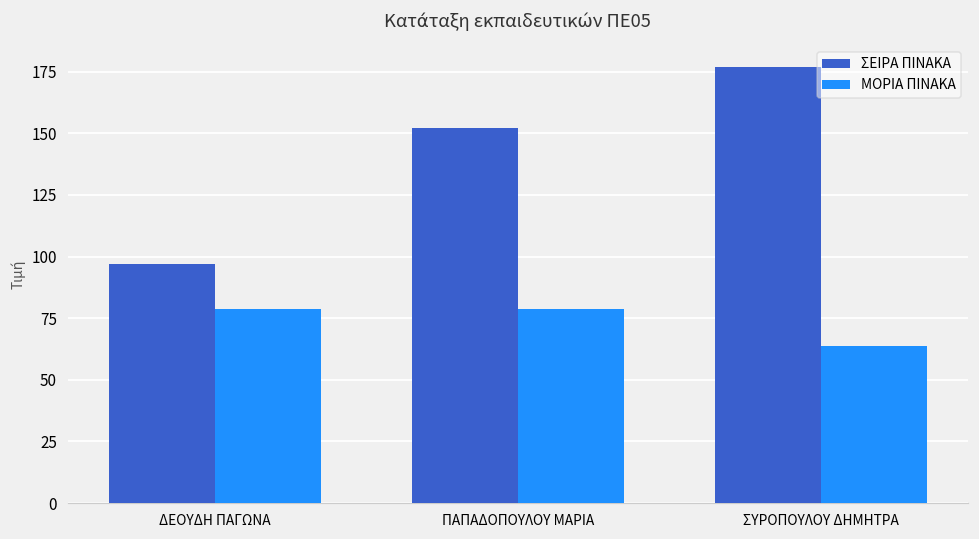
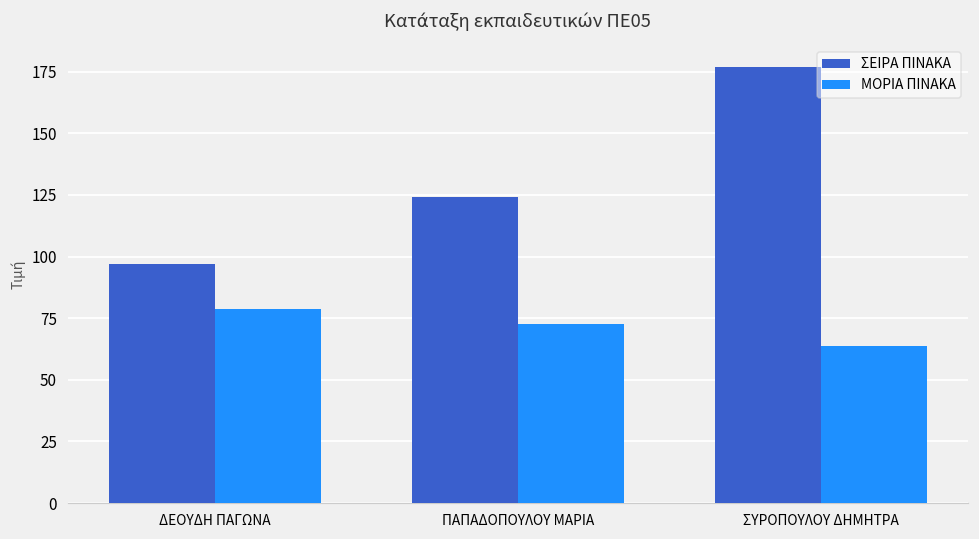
ΣΕΙΡΑ ΠΙΝΑΚΑ, ΠΑΠΑΔΟΠΟΥΛΟΥ ΜΑΡΙΑ: 152 -> 124
ΜΟΡΙΑ ΠΙΝΑΚΑ, ΠΑΠΑΔΟΠΟΥΛΟΥ ΜΑΡΙΑ: 79 -> 73
